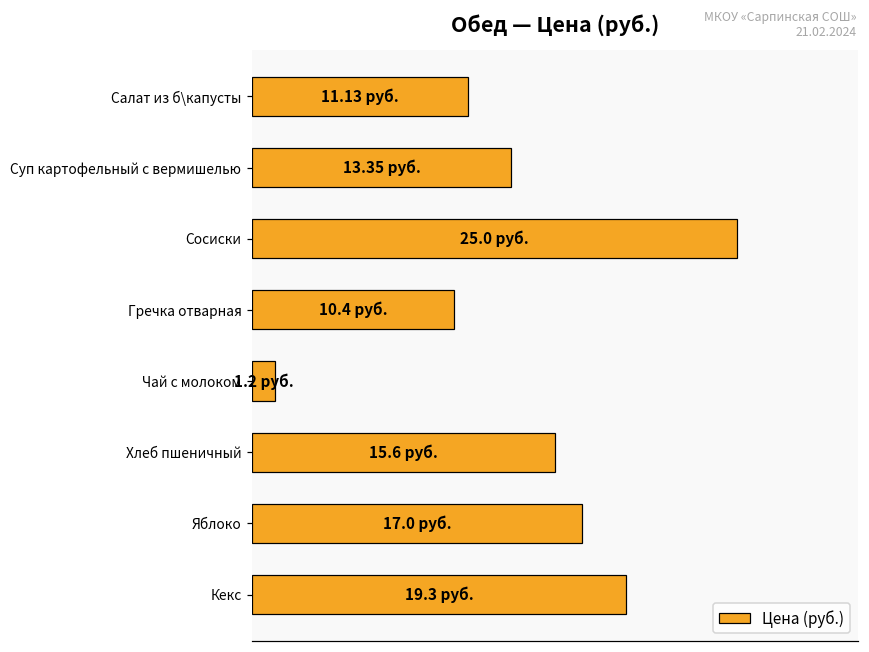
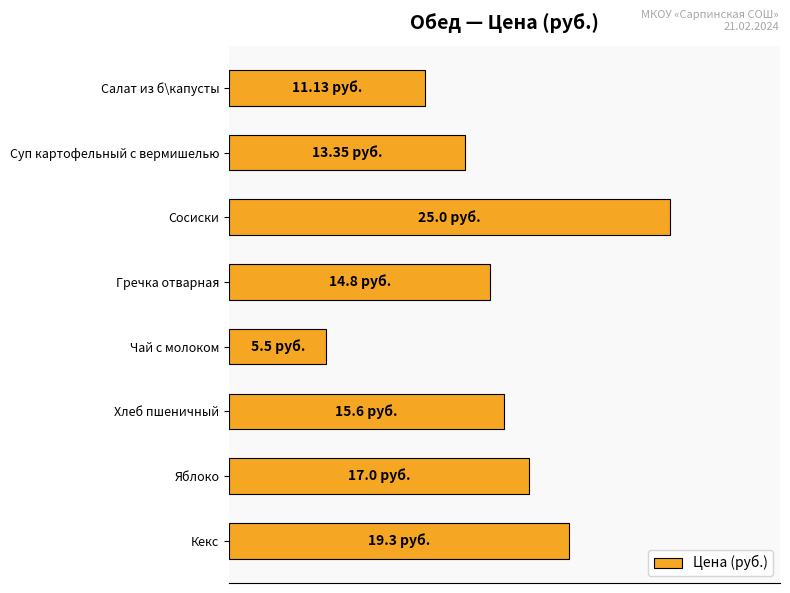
Гречка отварная: 10.4 -> 14.8
Чай с молоком: 1.2 -> 5.5
